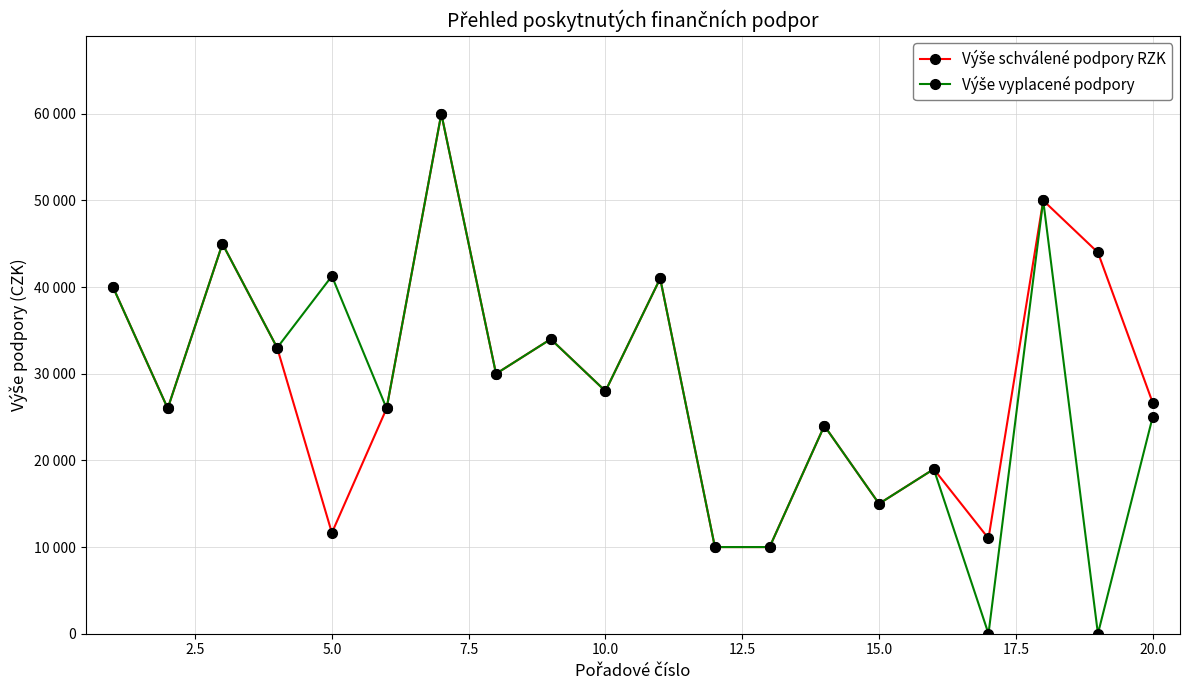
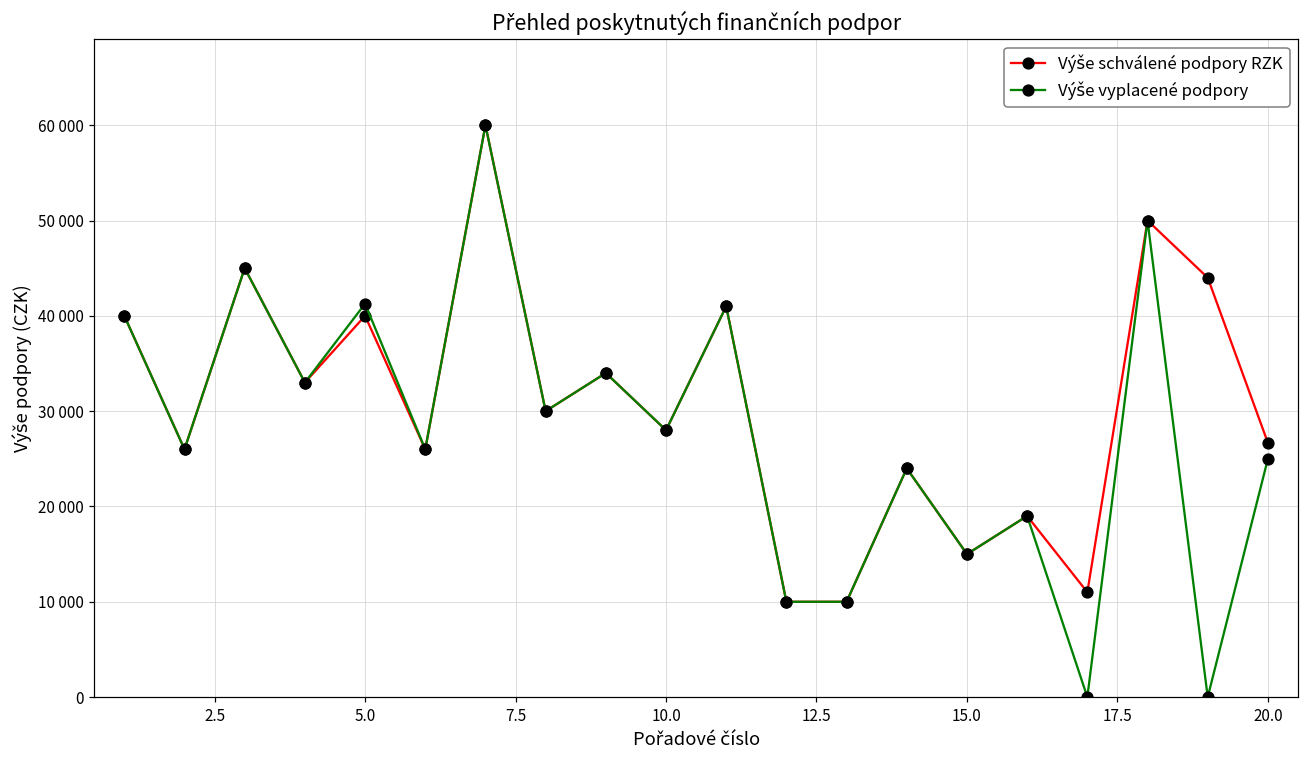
Výše schválené podpory RZK, 5.0: 12000 -> 40000
